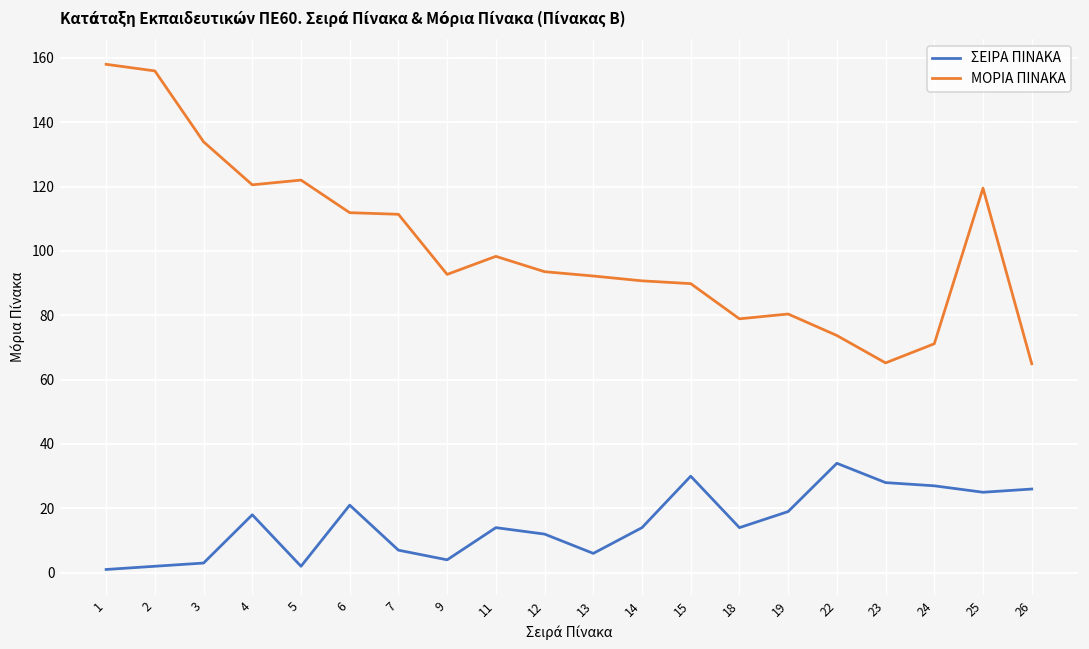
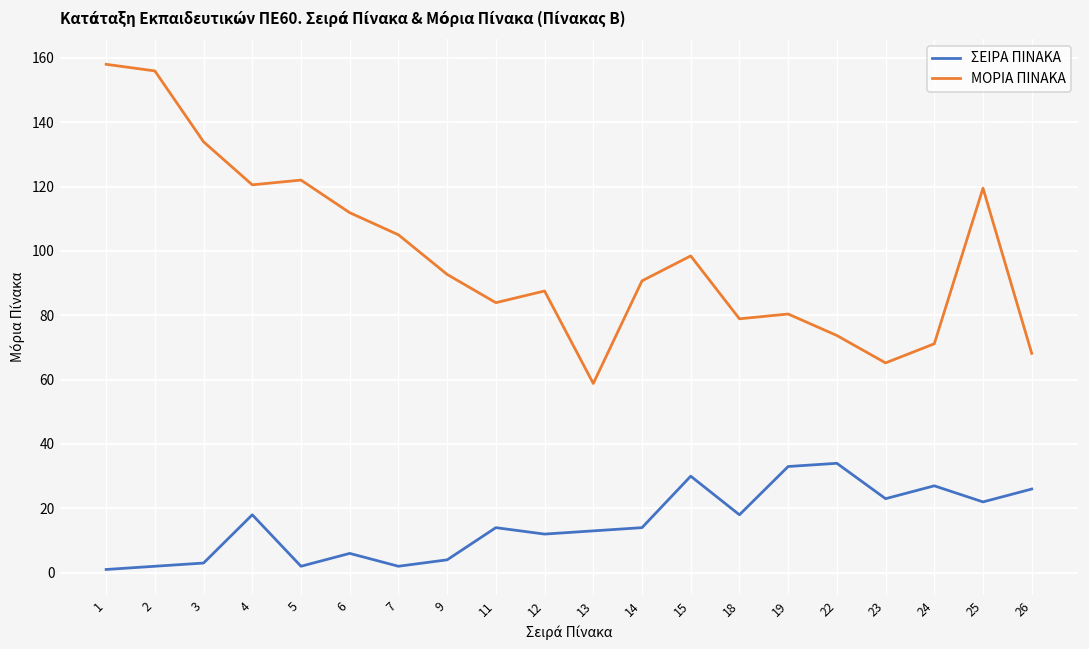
ΣΕΙΡΑ ΠΙΝΑΚΑ, 6: 21 -> 6
ΣΕΙΡΑ ΠΙΝΑΚΑ, 7: 7 -> 2
ΜΟΡΙΑ ΠΙΝΑΚΑ, 7: 111 -> 105
ΜΟΡΙΑ ΠΙΝΑΚΑ, 11: 98 -> 84
ΜΟΡΙΑ ΠΙΝΑΚΑ, 12: 94 -> 88
ΣΕΙΡΑ ΠΙΝΑΚΑ, 13: 6 -> 13
ΜΟΡΙΑ ΠΙΝΑΚΑ, 13: 92 -> 59
ΜΟΡΙΑ ΠΙΝΑΚΑ, 15: 90 -> 98
ΣΕΙΡΑ ΠΙΝΑΚΑ, 18: 14 -> 18
ΣΕΙΡΑ ΠΙΝΑΚΑ, 19: 19 -> 33
ΣΕΙΡΑ ΠΙΝΑΚΑ, 23: 28 -> 23
ΣΕΙΡΑ ΠΙΝΑΚΑ, 25: 25 -> 22
ΜΟΡΙΑ ΠΙΝΑΚΑ, 26: 65 -> 68
